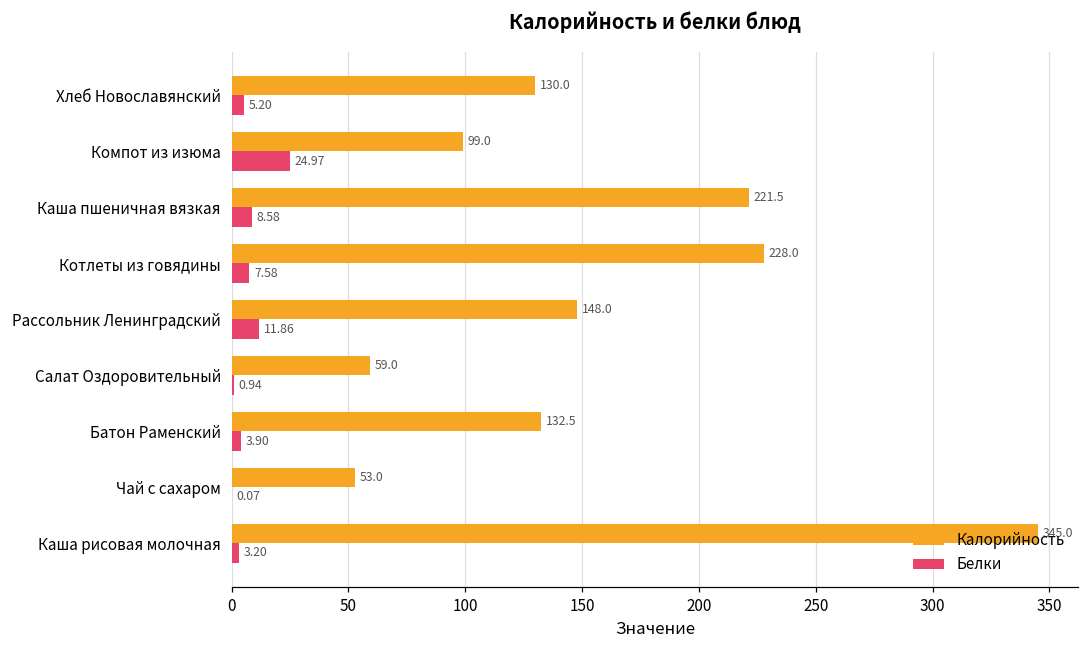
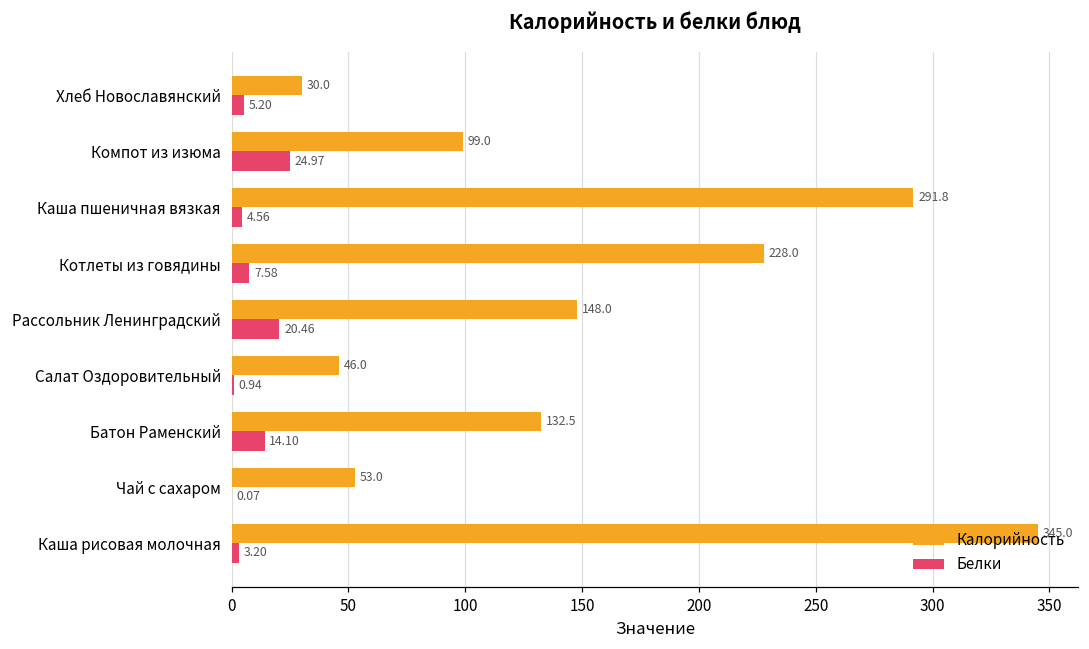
Калорийность, Хлеб Новославянский: 130.0 -> 30.0
Калорийность, Каша пшеничная вязкая: 221.5 -> 291.8
Белки, Каша пшеничная вязкая: 8.58 -> 4.56
Белки, Рассольник Ленинградский: 11.86 -> 20.46
Калорийность, Салат Оздоровительный: 59.0 -> 46.0
Белки, Батон Раменский: 3.90 -> 14.10
